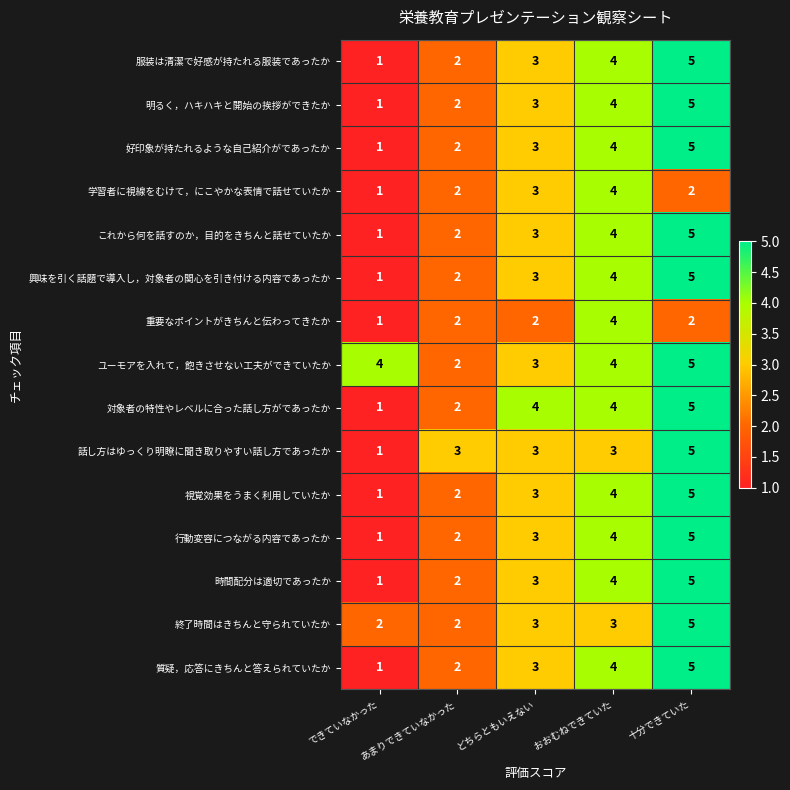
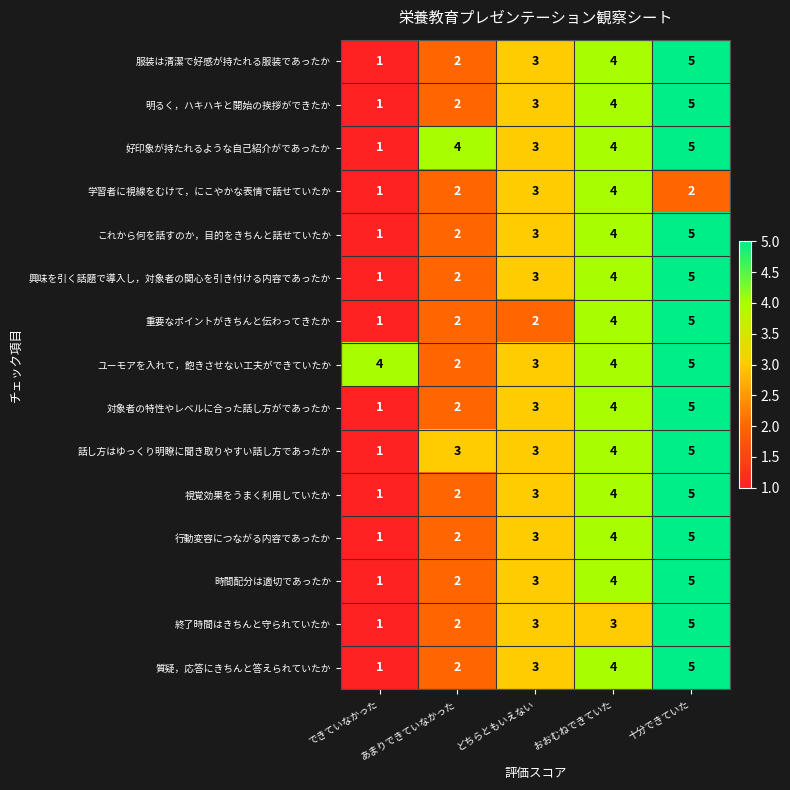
好印象が持たれるような自己紹介がであったか, あまりできていなかった: 2 -> 4
重要なポイントがきちんと伝わってきたか, 十分できていた: 2 -> 5
対象者の特性やレベルに合った話し方がであったか, どちらともいえない: 4 -> 3
話し方はゆっくり明瞭に聞き取りやすい話し方であったか, おおむねできていた: 3 -> 4
終了時間はきちんと守られていたか, できていなかった: 2 -> 1
